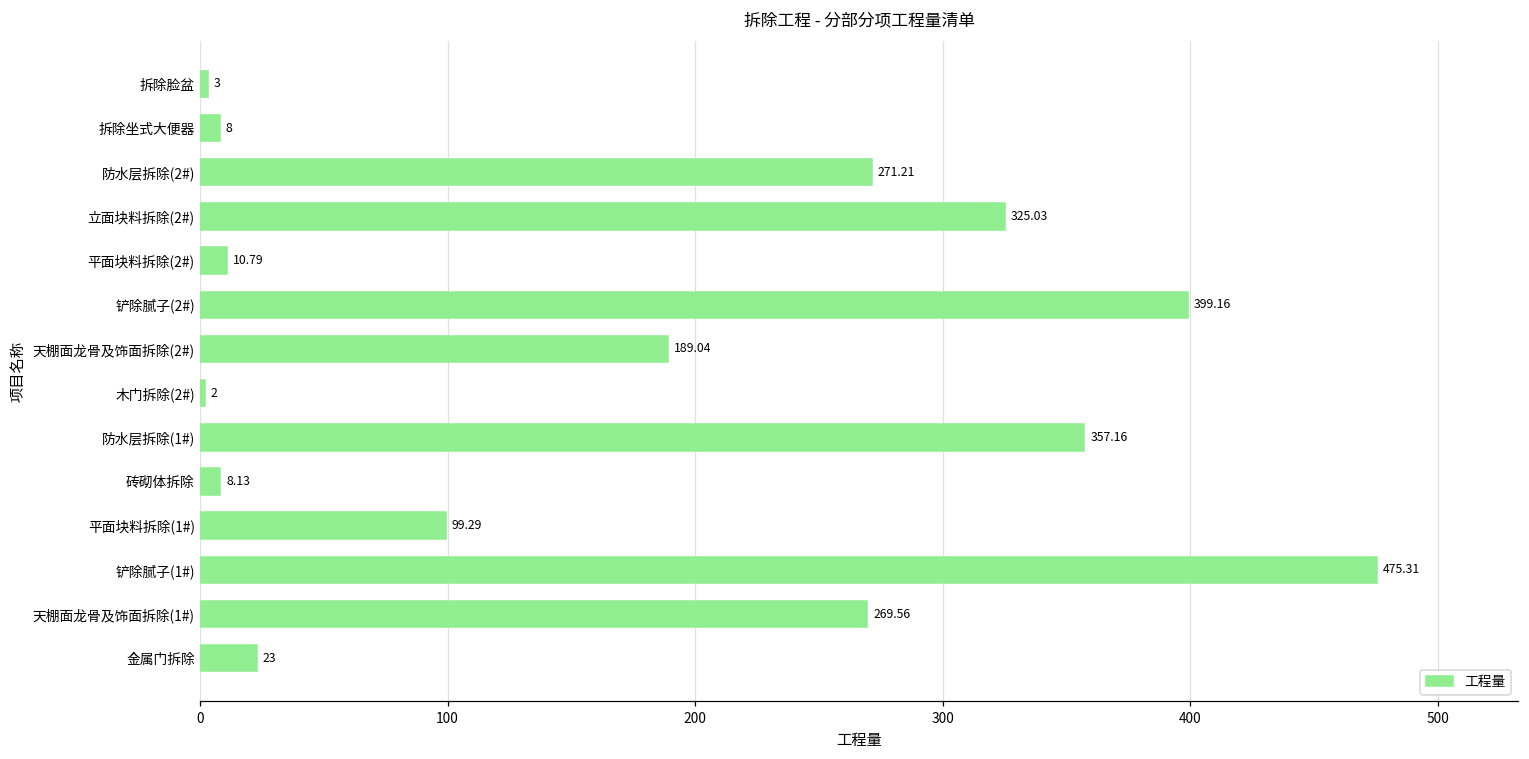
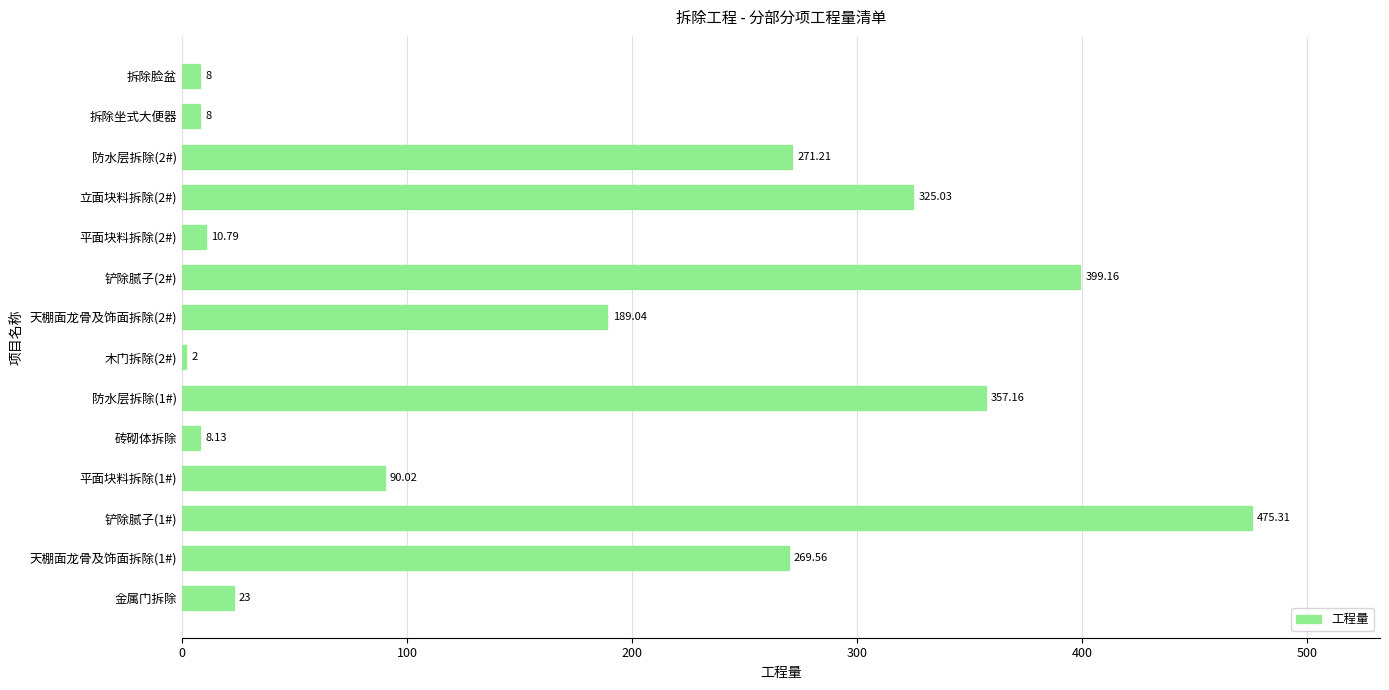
拆除脸盆: 3 -> 8
平面块料拆除(1#): 99.29 -> 90.02
